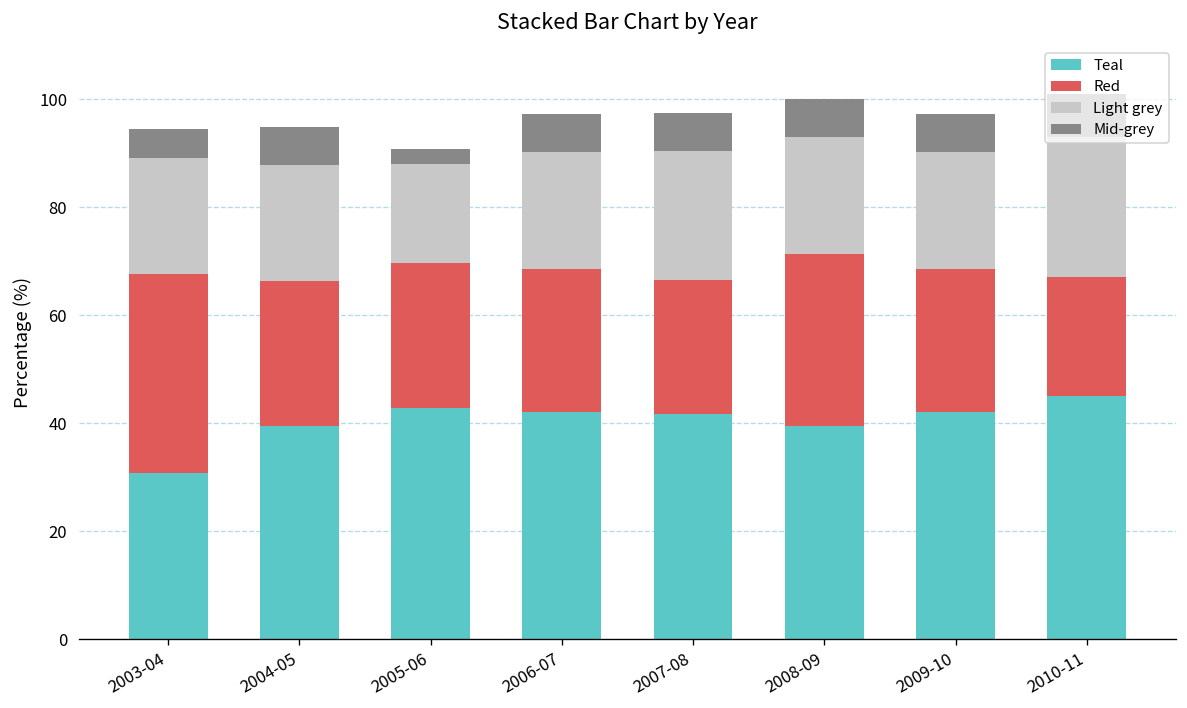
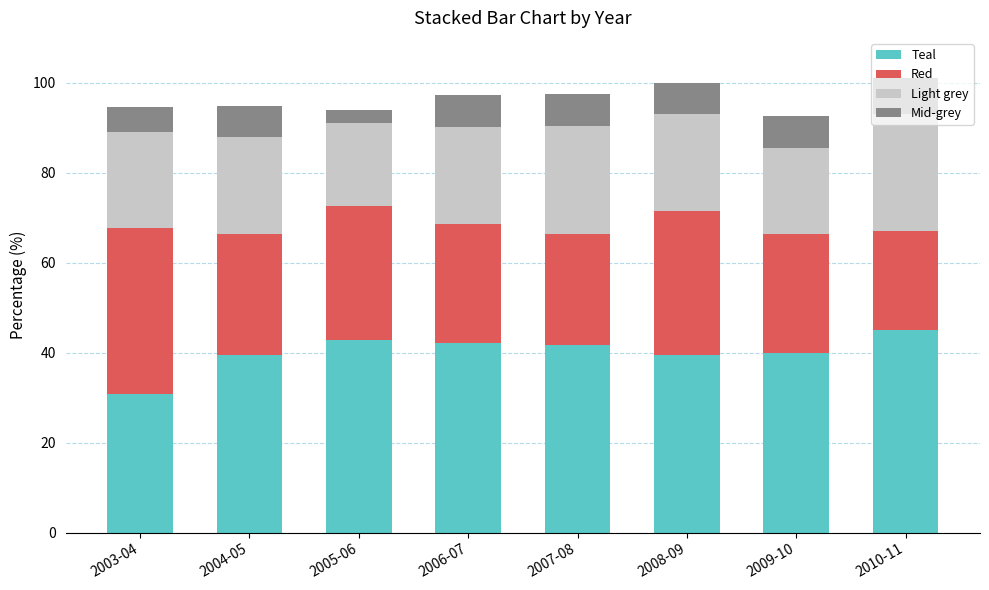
Red, 2005-06: 27 -> 30
Teal, 2009-10: 42 -> 40
Light grey, 2009-10: 22 -> 19
